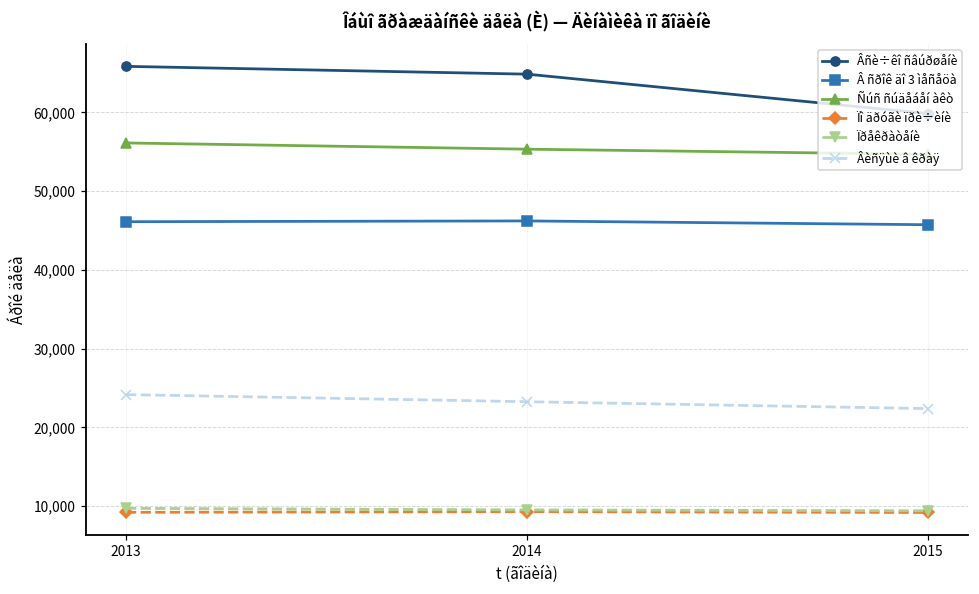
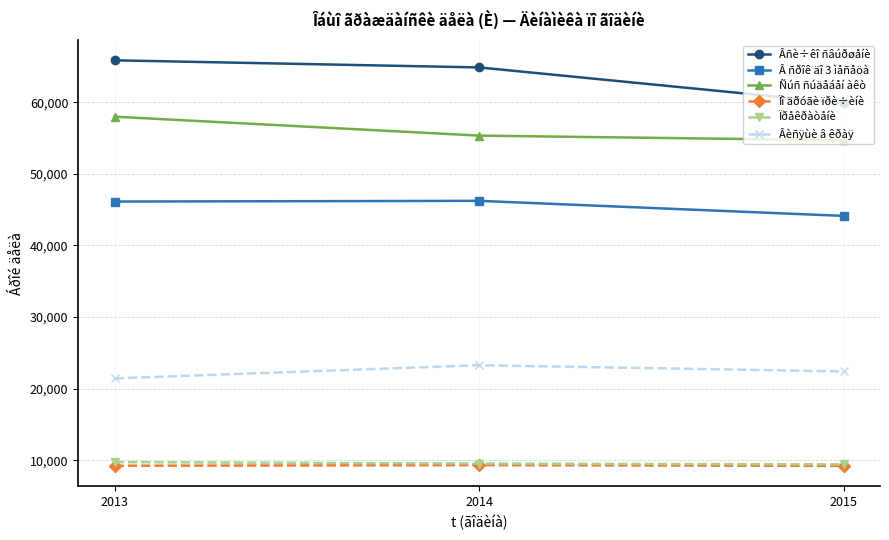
Ñúñ ñúäåáåí àêò, 2013: 56,000 -> 58,000
Âèñÿùè â êðàÿ, 2013: 24,000 -> 21,000
Â ñðîê äî 3 ìåñåöà, 2015: 46,000 -> 44,000
